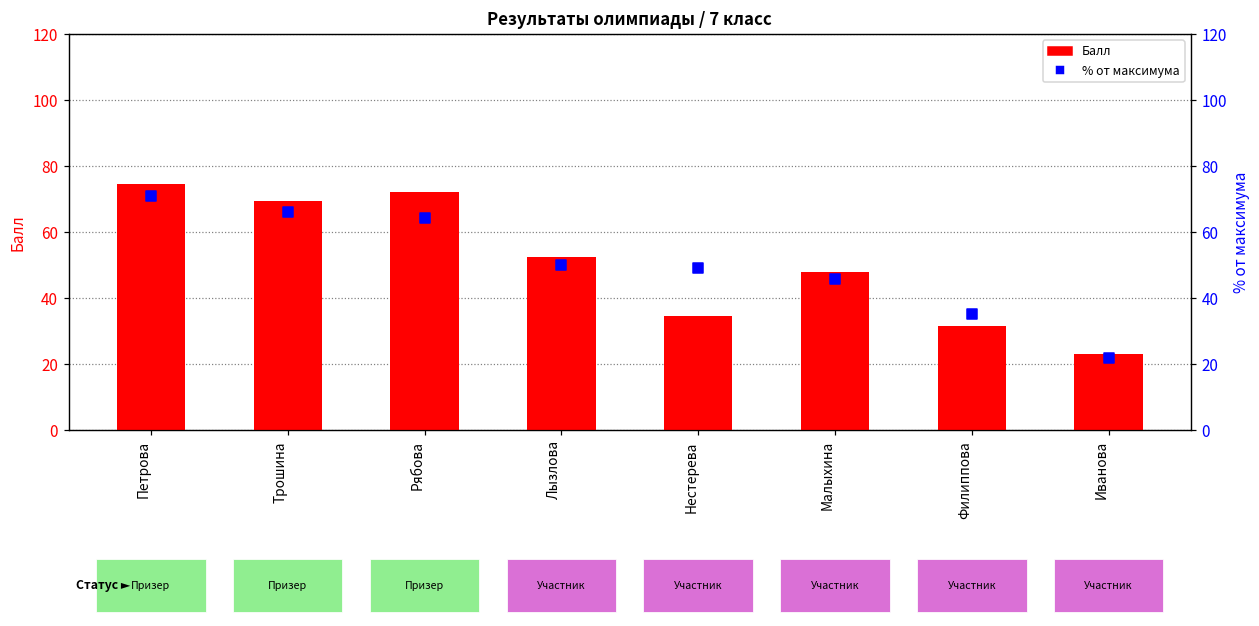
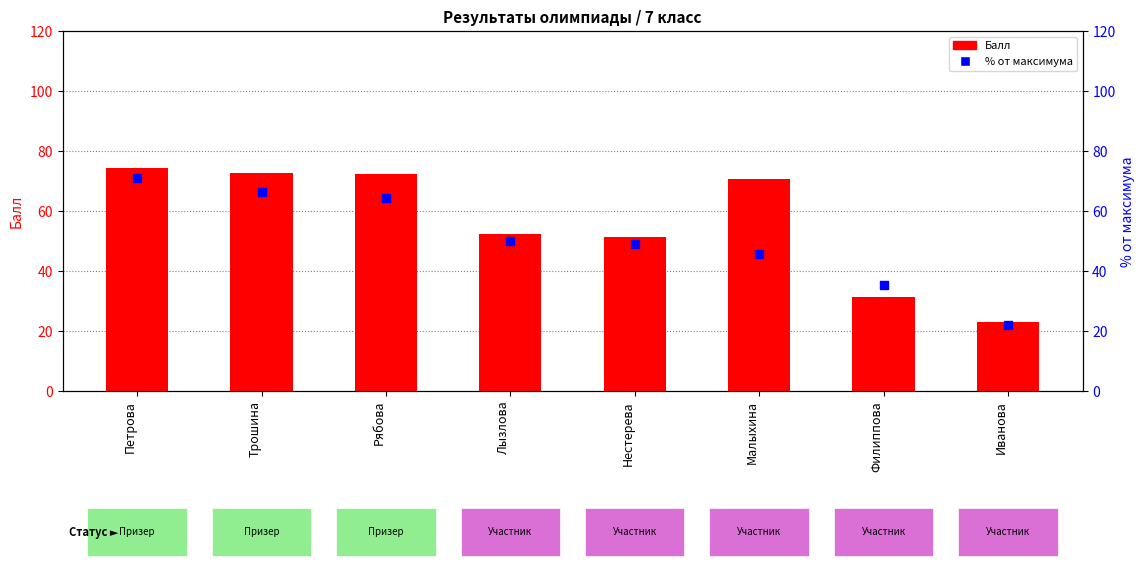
Балл, Трошина: 70 -> 73
Балл, Нестерева: 35 -> 52
Балл, Малыхина: 48 -> 71
